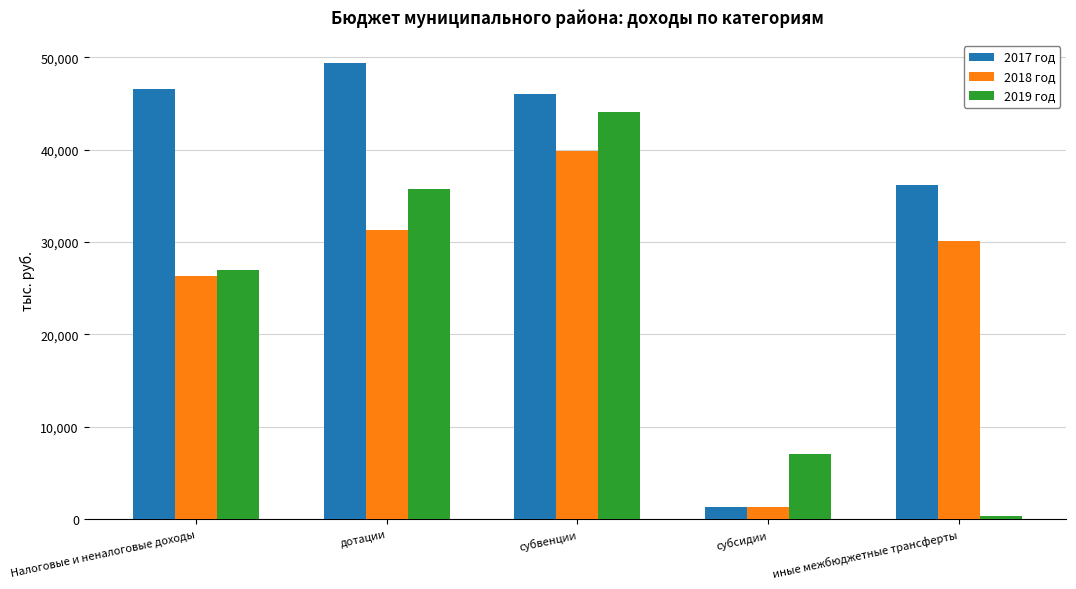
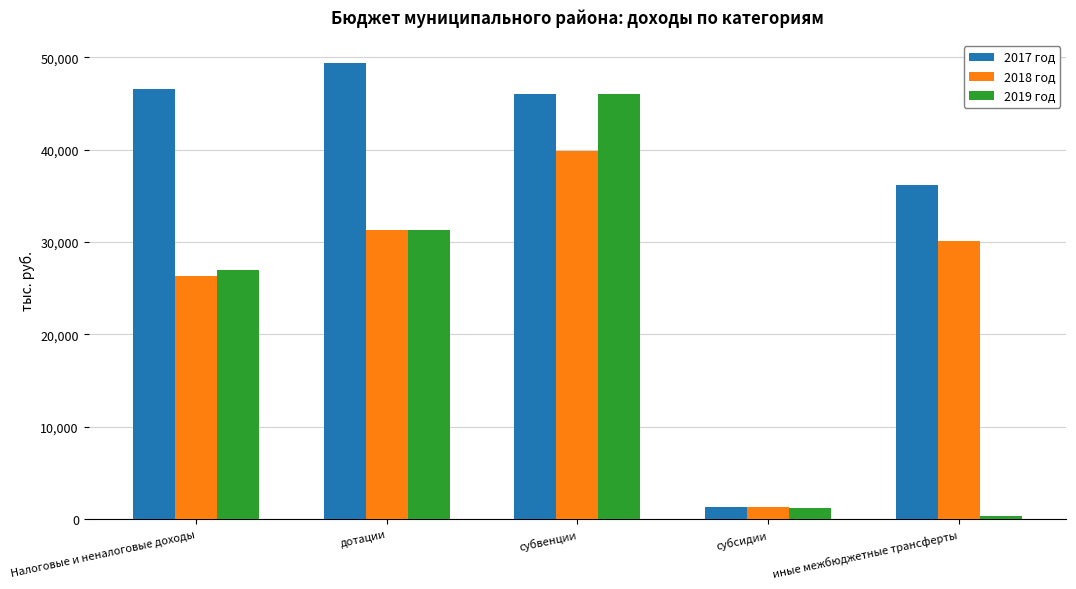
2019 год, дотации: 36,000 -> 31,000
2019 год, субвенции: 44,000 -> 46,000
2019 год, субсидии: 7,000 -> 1,000
